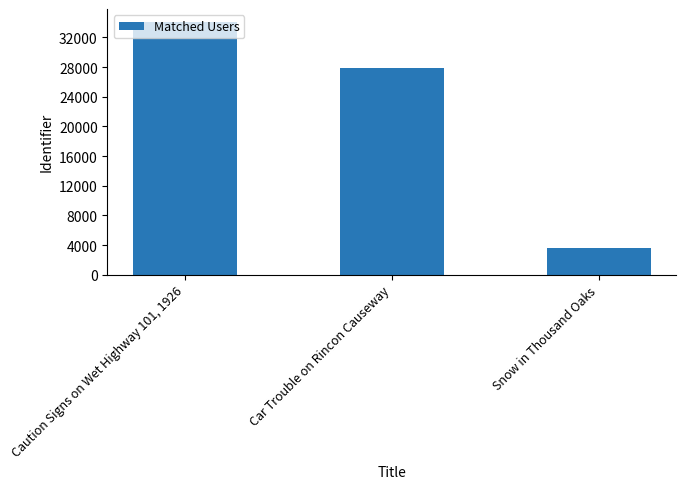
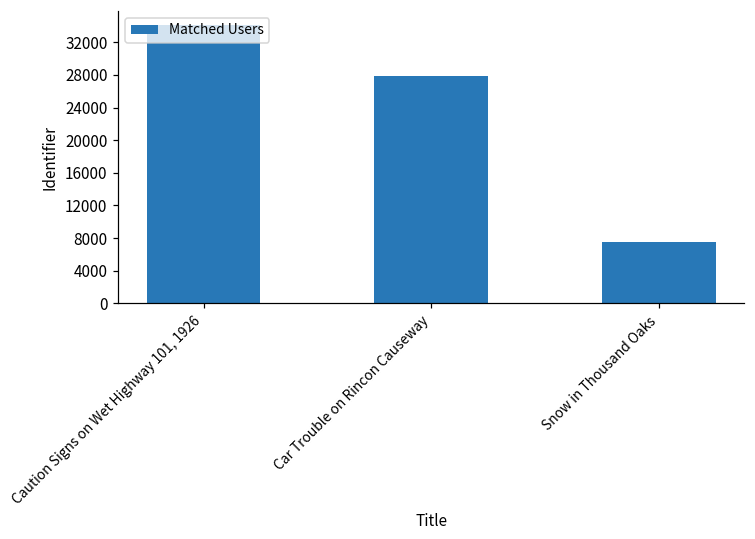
Snow in Thousand Oaks: 4000 -> 8000
